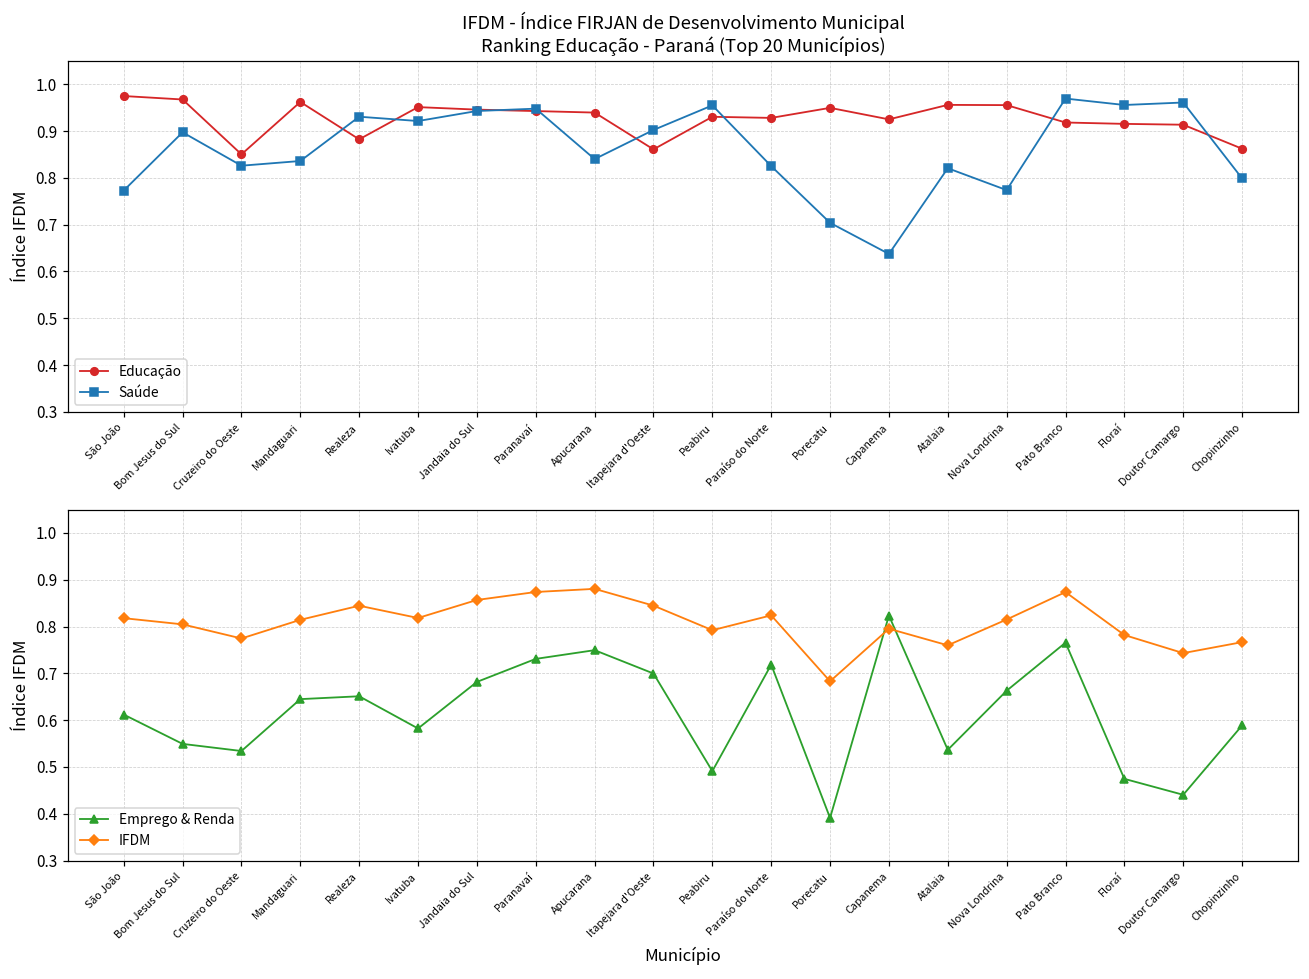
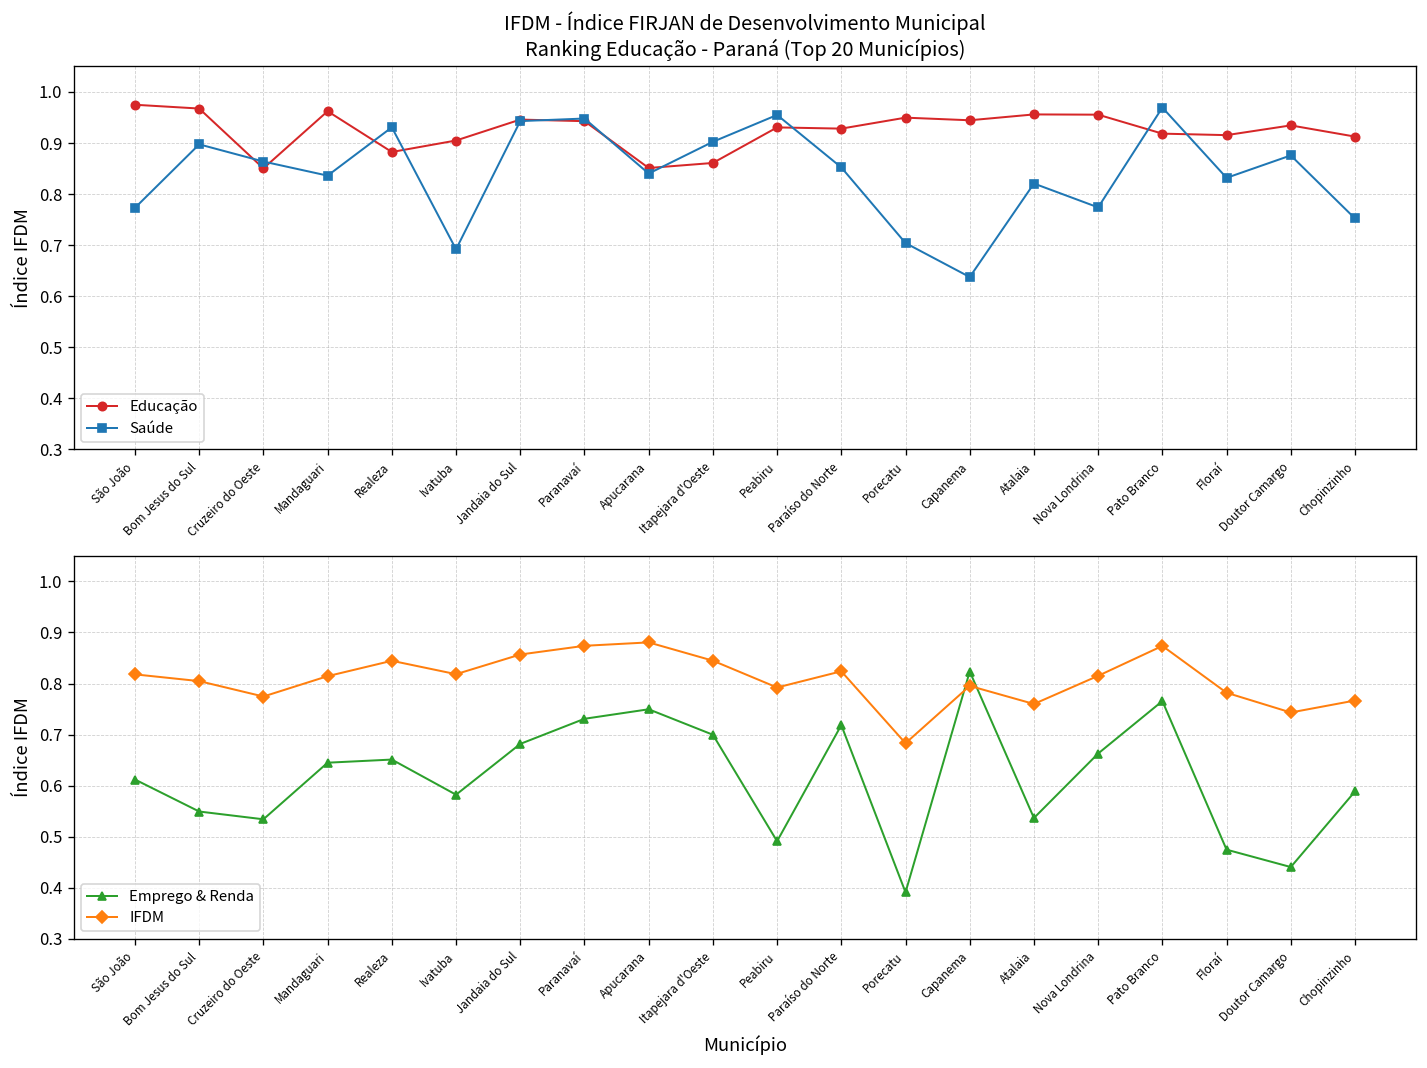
IFDM - Índice FIRJAN de Desenvolvimento Municipal Ranking Educação - Paraná (Top 20 Municípios), Saúde, Cruzeiro do Oeste: 0.83 -> 0.86
IFDM - Índice FIRJAN de Desenvolvimento Municipal Ranking Educação - Paraná (Top 20 Municípios), Educação, Ivatuba: 0.95 -> 0.90
IFDM - Índice FIRJAN de Desenvolvimento Municipal Ranking Educação - Paraná (Top 20 Municípios), Saúde, Ivatuba: 0.92 -> 0.69
IFDM - Índice FIRJAN de Desenvolvimento Municipal Ranking Educação - Paraná (Top 20 Municípios), Educação, Apucarana: 0.94 -> 0.85
IFDM - Índice FIRJAN de Desenvolvimento Municipal Ranking Educação - Paraná (Top 20 Municípios), Saúde, Paraíso do Norte: 0.83 -> 0.85
IFDM - Índice FIRJAN de Desenvolvimento Municipal Ranking Educação - Paraná (Top 20 Municípios), Educação, Capanema: 0.93 -> 0.94
IFDM - Índice FIRJAN de Desenvolvimento Municipal Ranking Educação - Paraná (Top 20 Municípios), Saúde, Floraí: 0.96 -> 0.83
IFDM - Índice FIRJAN de Desenvolvimento Municipal Ranking Educação - Paraná (Top 20 Municípios), Educação, Doutor Camargo: 0.91 -> 0.93
IFDM - Índice FIRJAN de Desenvolvimento Municipal Ranking Educação - Paraná (Top 20 Municípios), Saúde, Doutor Camargo: 0.96 -> 0.88
IFDM - Índice FIRJAN de Desenvolvimento Municipal Ranking Educação - Paraná (Top 20 Municípios), Educação, Chopinzinho: 0.86 -> 0.91
IFDM - Índice FIRJAN de Desenvolvimento Municipal Ranking Educação - Paraná (Top 20 Municípios), Saúde, Chopinzinho: 0.80 -> 0.75
